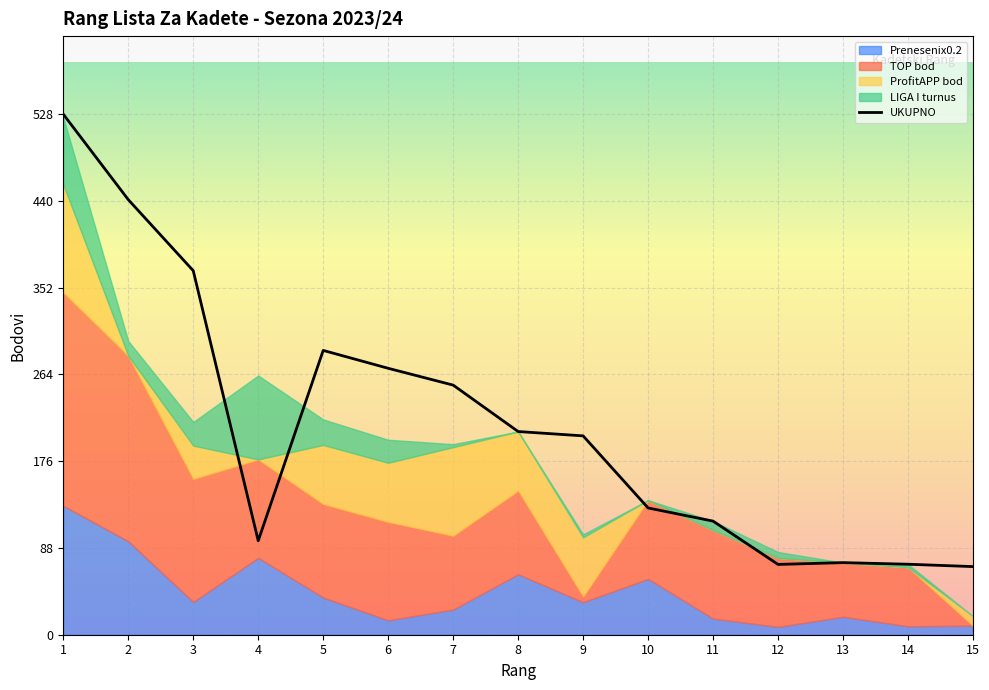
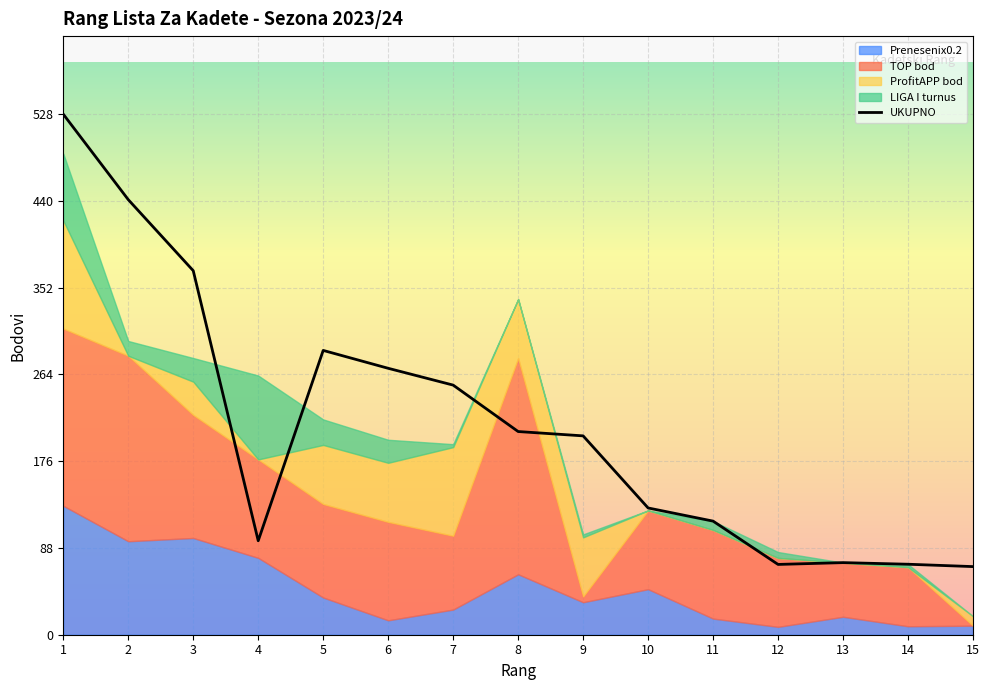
TOP bod, 1: 220 -> 180
Prenesenix0.2, 3: 30 -> 100
TOP bod, 8: 90 -> 220
Prenesenix0.2, 10: 60 -> 50
